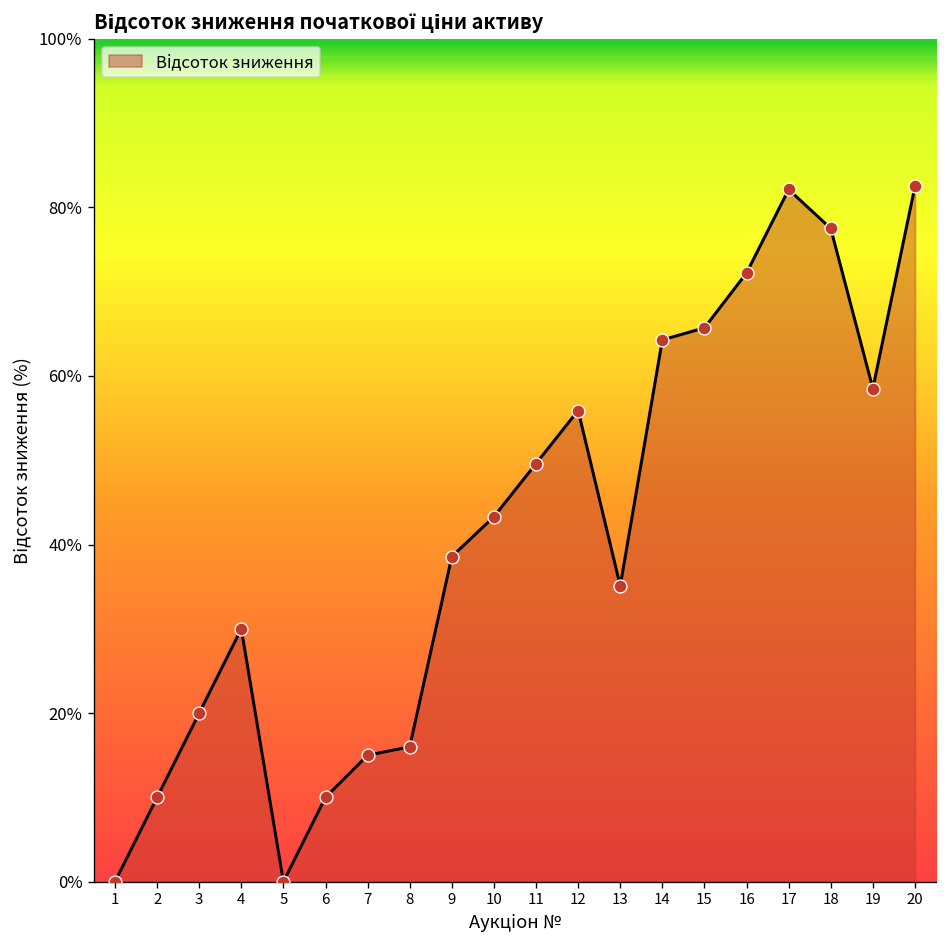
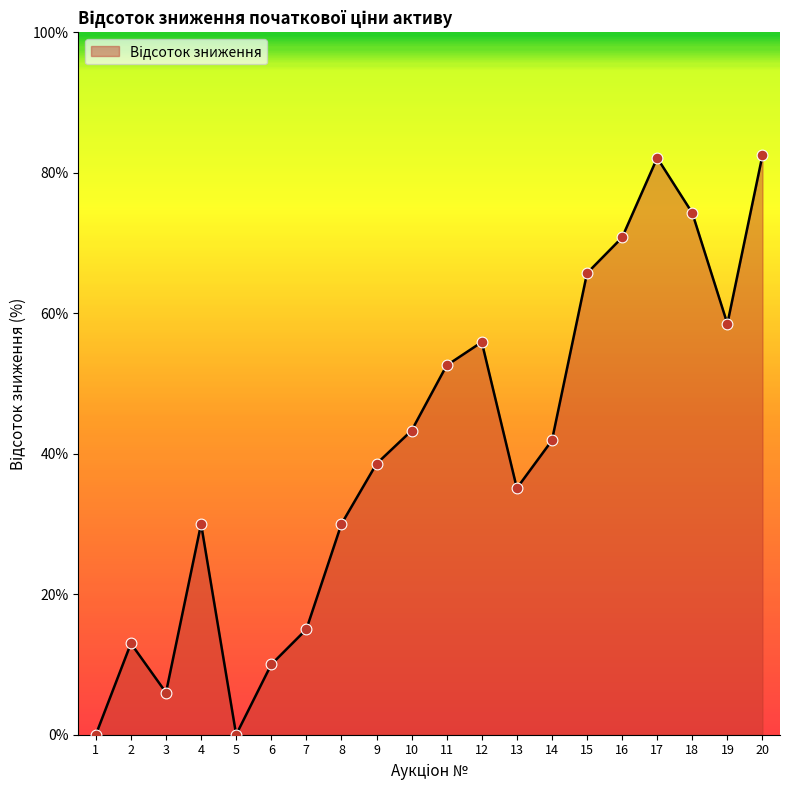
2: 10% -> 13%
3: 20% -> 6%
8: 16% -> 30%
11: 50% -> 53%
14: 64% -> 42%
16: 72% -> 71%
18: 77% -> 74%
